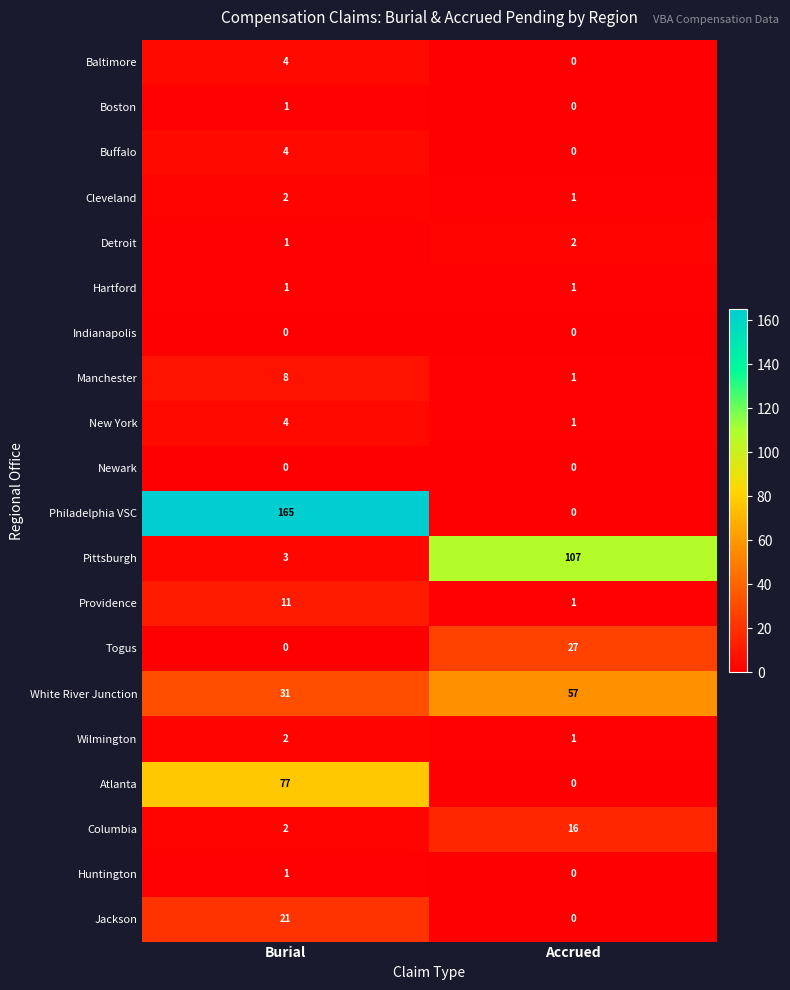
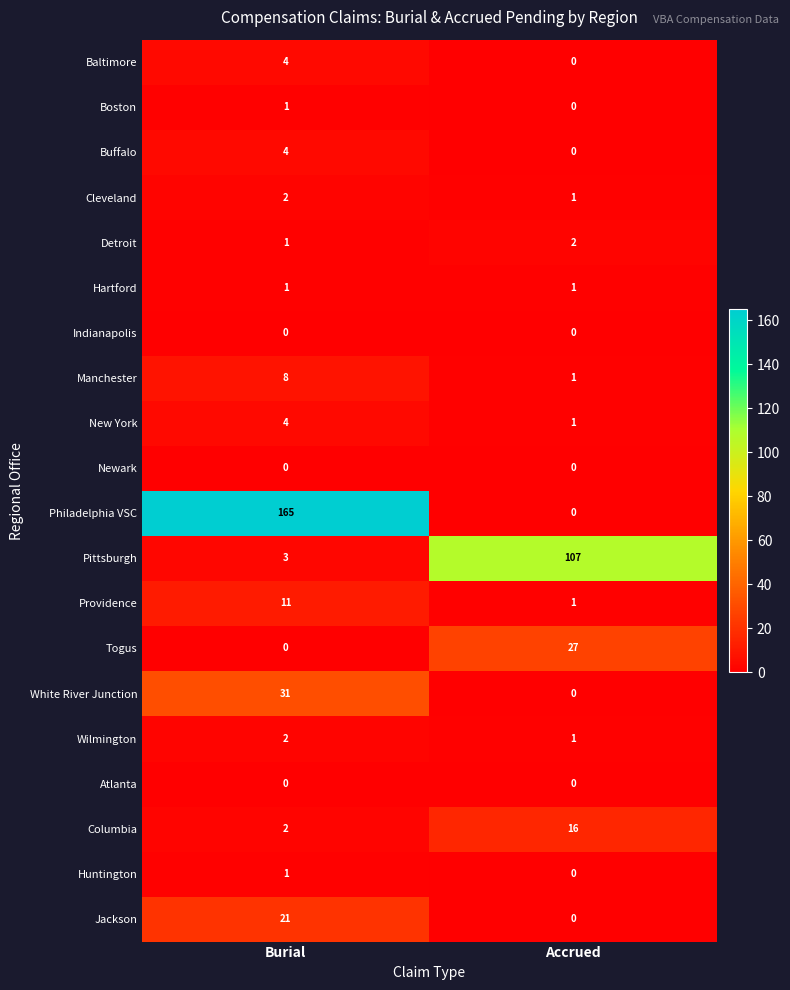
White River Junction, Accrued: 57 -> 0
Atlanta, Burial: 77 -> 0
